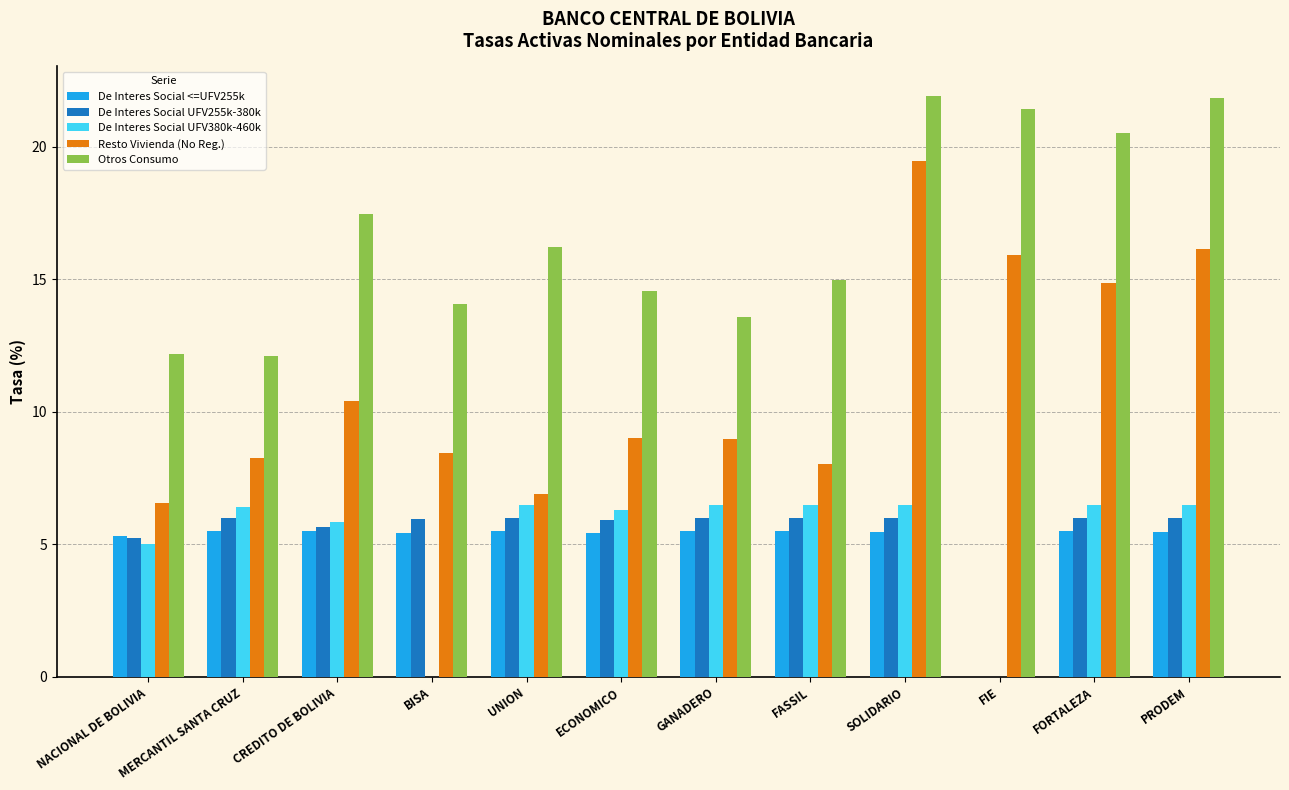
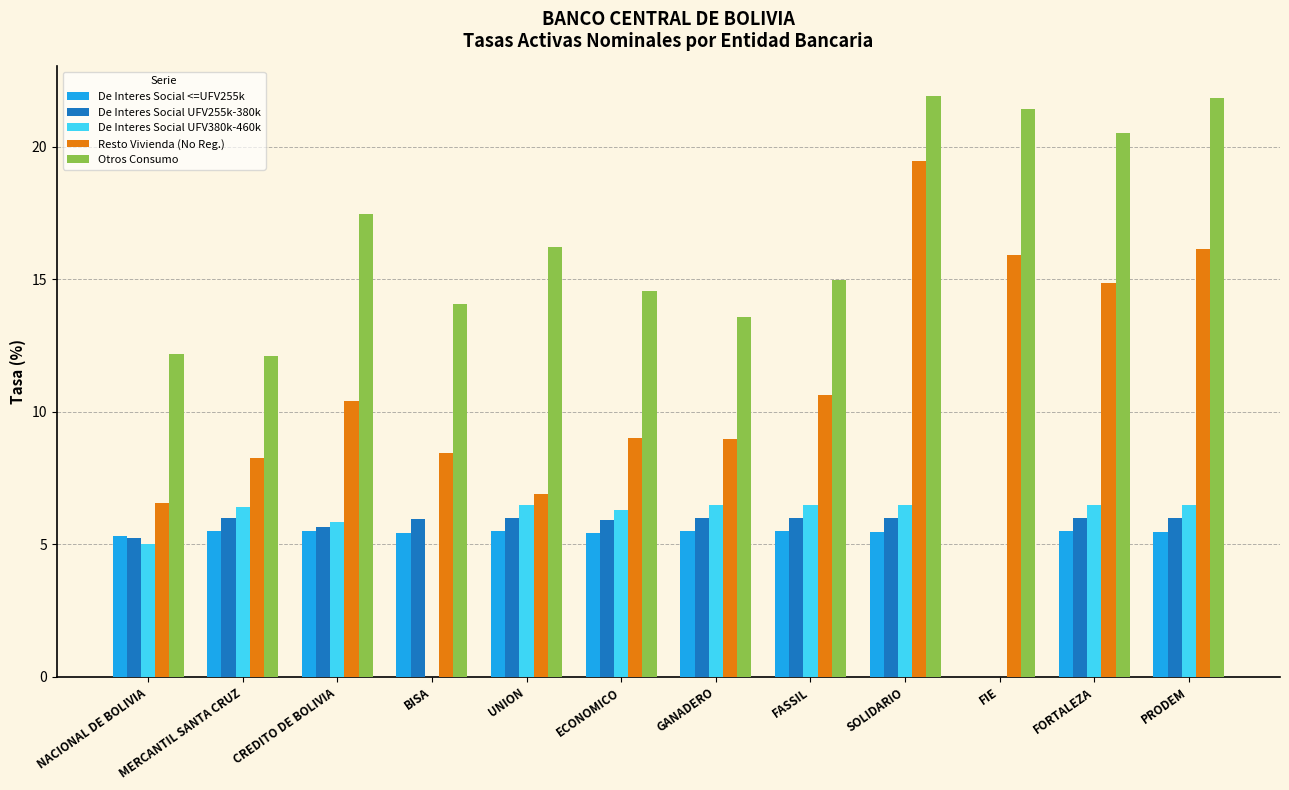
Resto Vivienda (No Reg.), FASSIL: 8.0 -> 10.6
